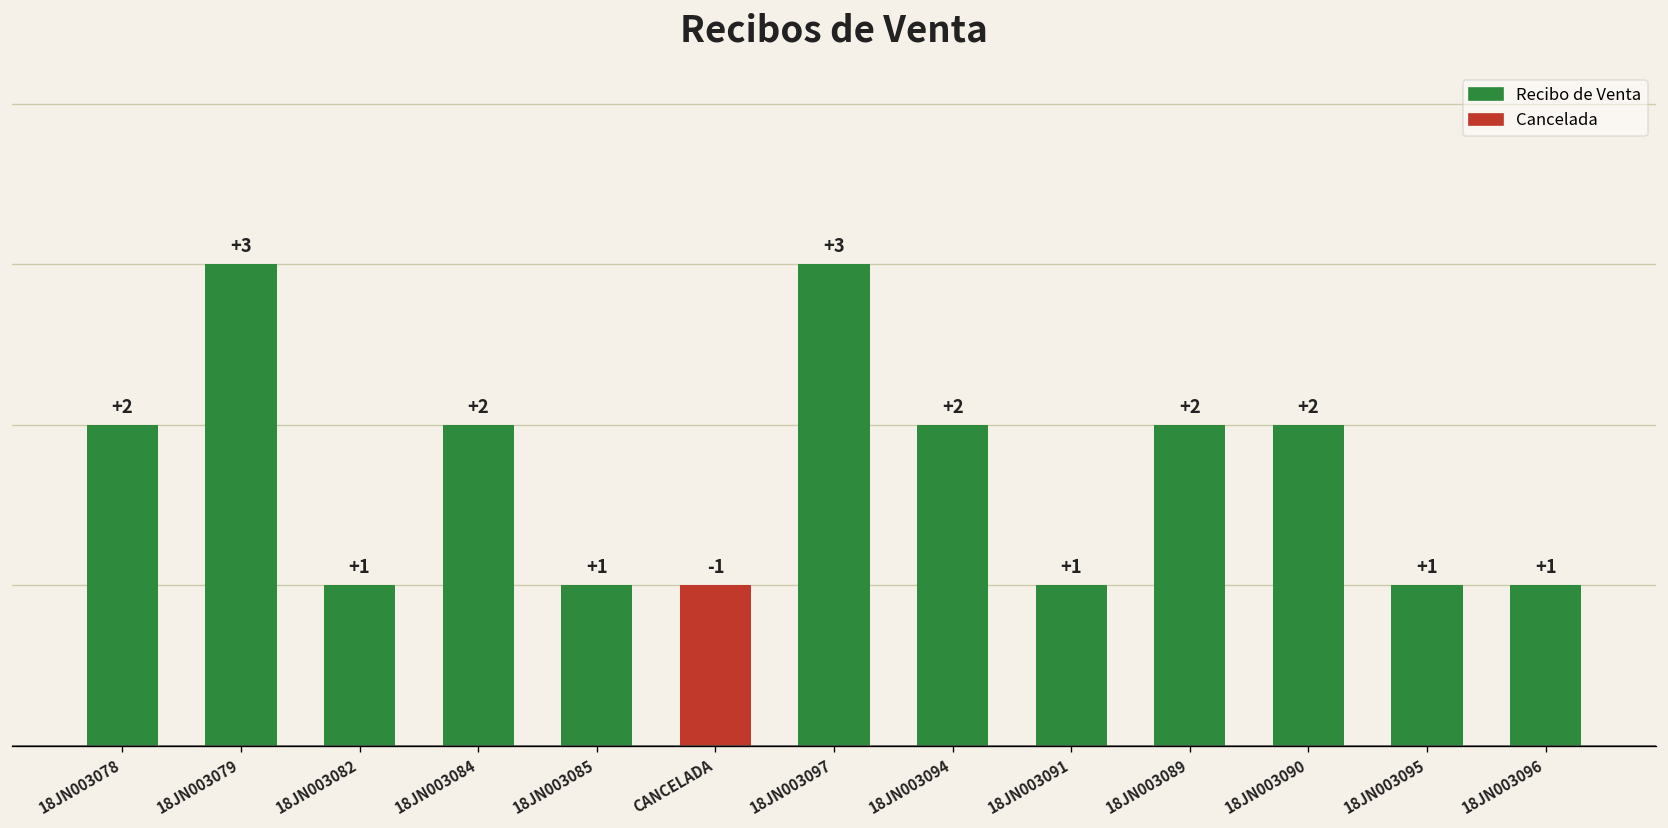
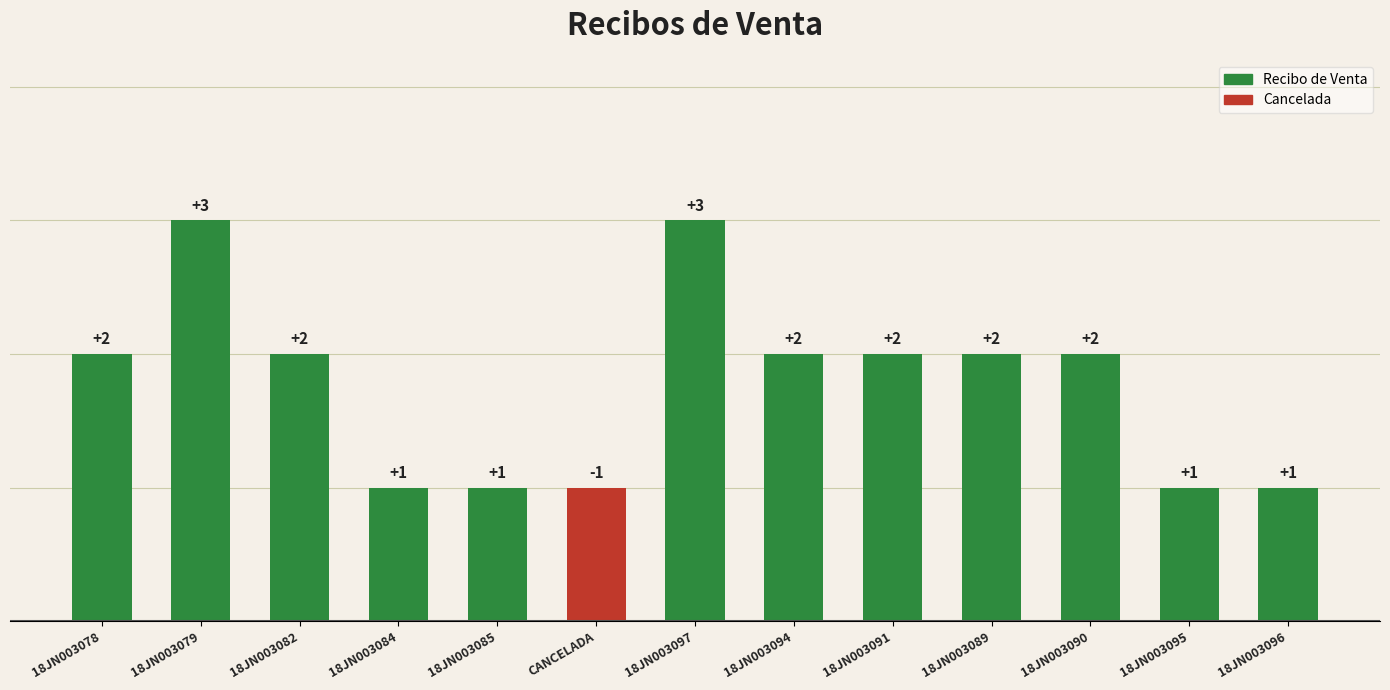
18JN003082: +1 -> +2
18JN003084: +2 -> +1
18JN003091: +1 -> +2
